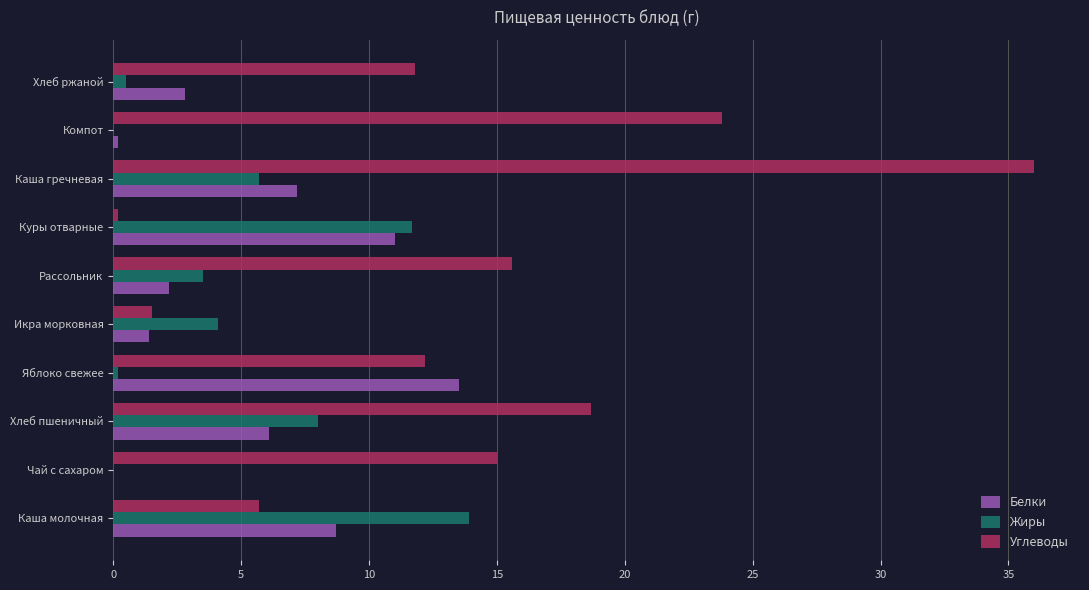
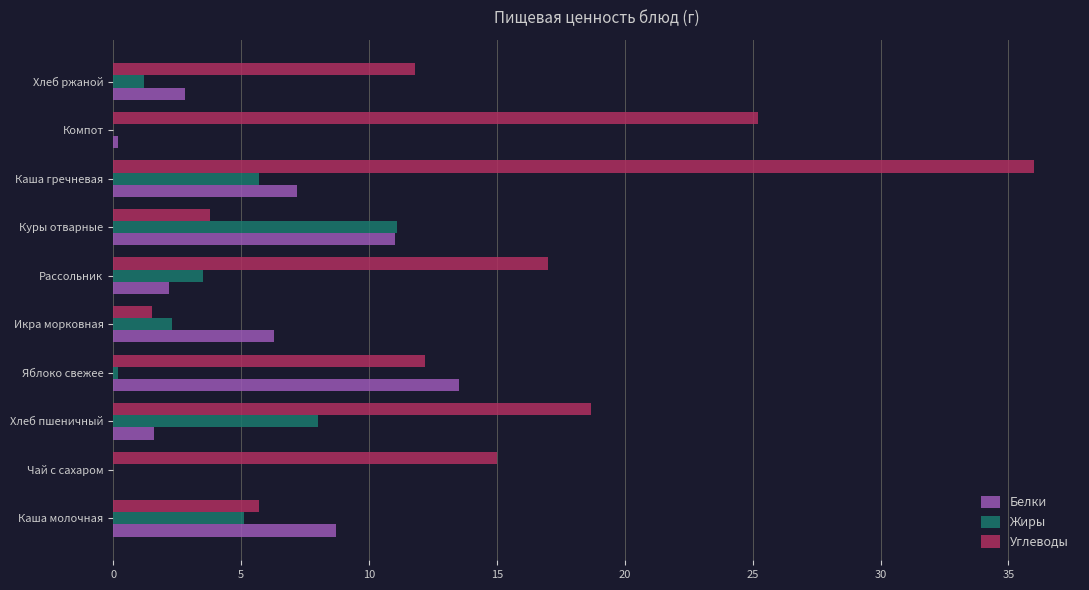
Жиры, Хлеб ржаной: 0.5 -> 1.2
Углеводы, Компот: 23.8 -> 25.2
Углеводы, Куры отварные: 0.2 -> 3.8
Жиры, Куры отварные: 11.7 -> 11.1
Углеводы, Рассольник: 15.6 -> 17.0
Жиры, Икра морковная: 4.1 -> 2.3
Белки, Икра морковная: 1.4 -> 6.3
Белки, Хлеб пшеничный: 6.1 -> 1.6
Жиры, Каша молочная: 13.9 -> 5.1
